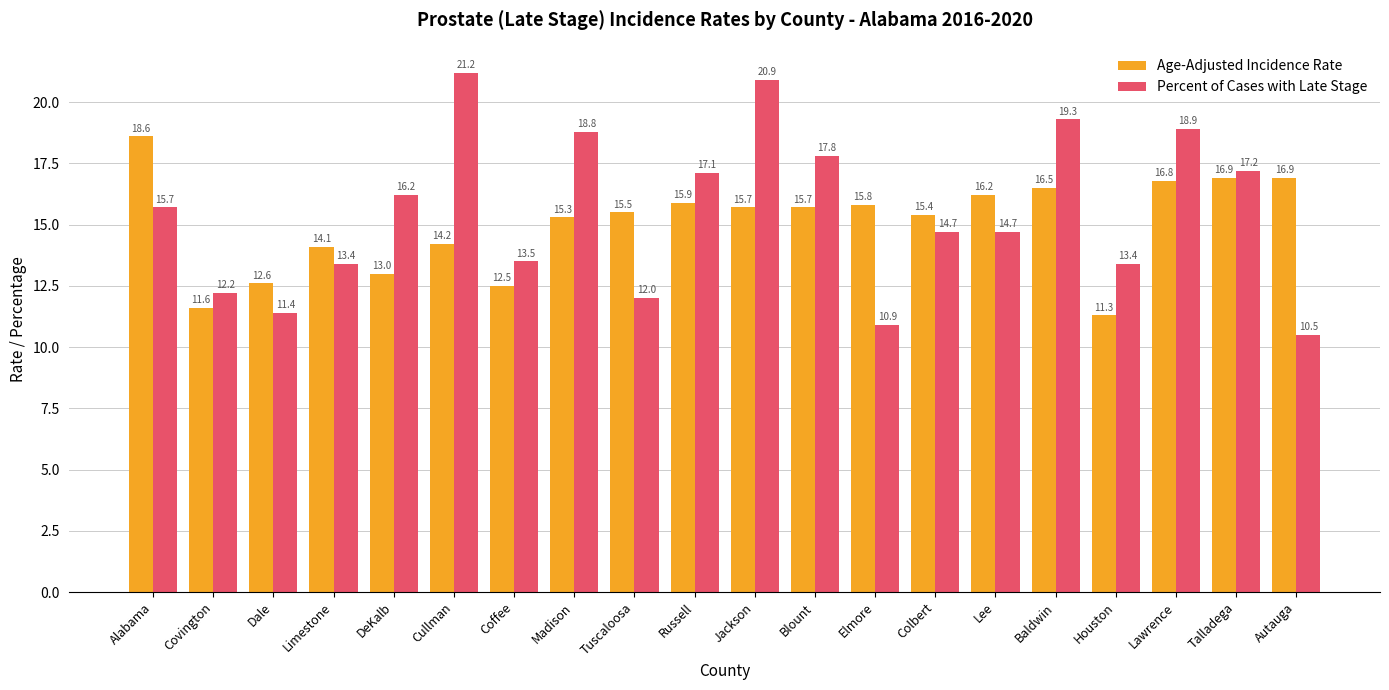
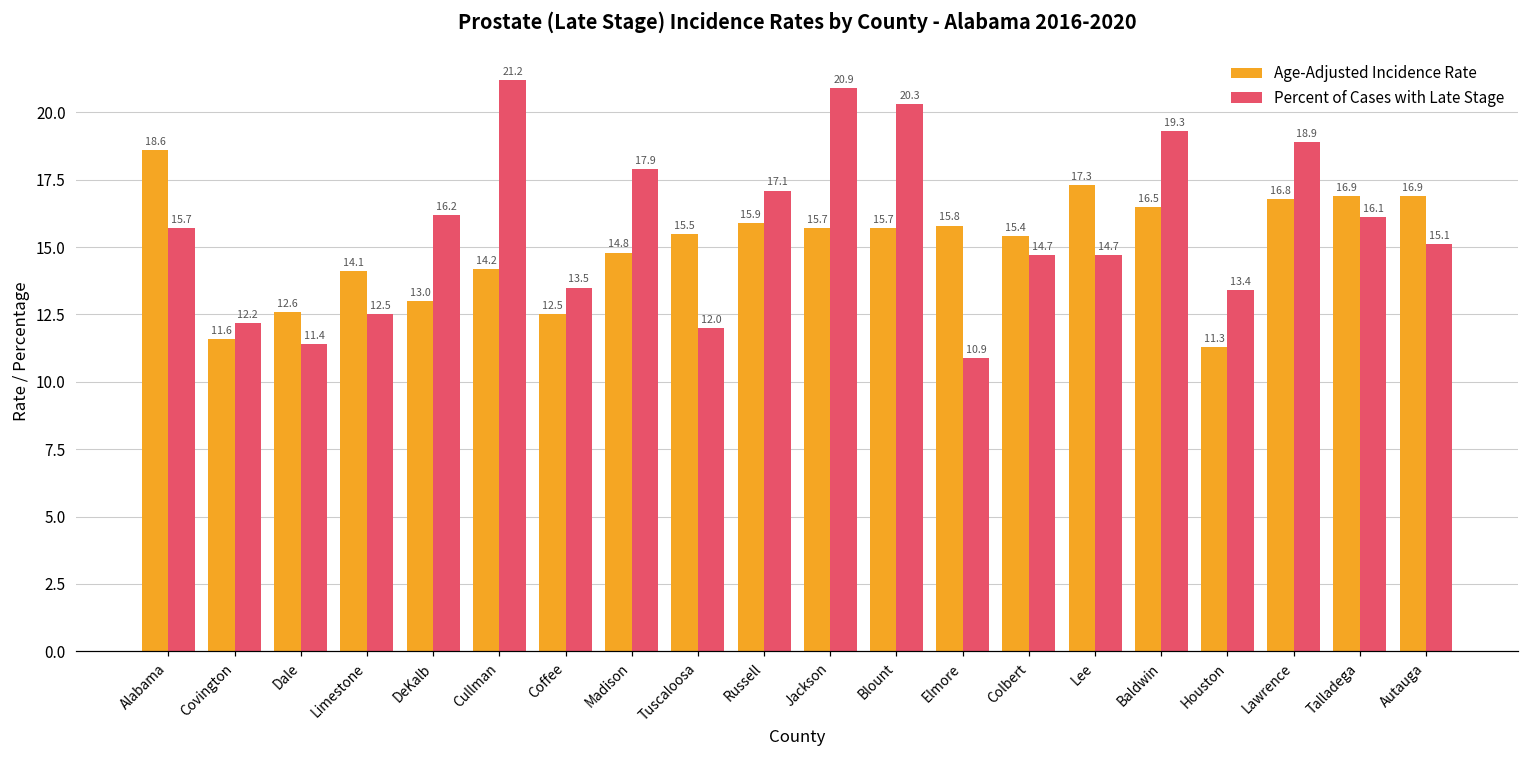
Percent of Cases with Late Stage, Limestone: 13.4 -> 12.5
Age-Adjusted Incidence Rate, Madison: 15.3 -> 14.8
Percent of Cases with Late Stage, Madison: 18.8 -> 17.9
Percent of Cases with Late Stage, Blount: 17.8 -> 20.3
Age-Adjusted Incidence Rate, Lee: 16.2 -> 17.3
Percent of Cases with Late Stage, Talladega: 17.2 -> 16.1
Percent of Cases with Late Stage, Autauga: 10.5 -> 15.1
